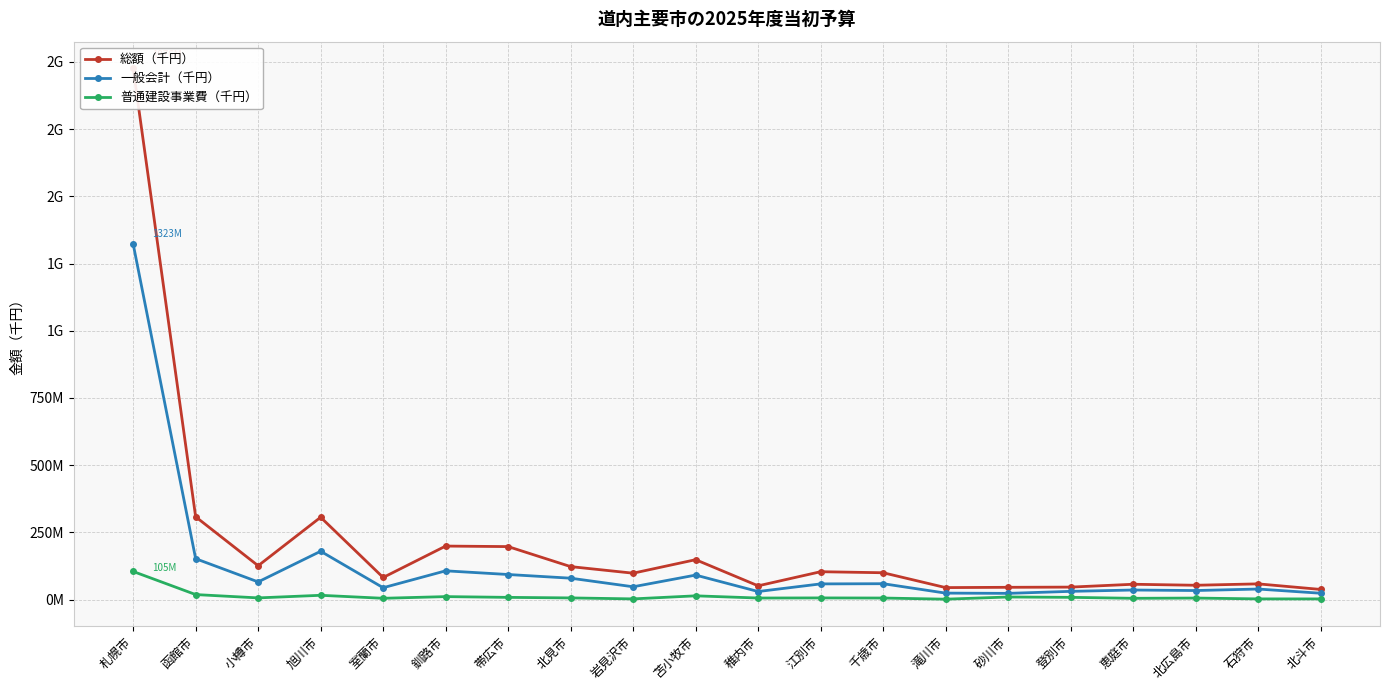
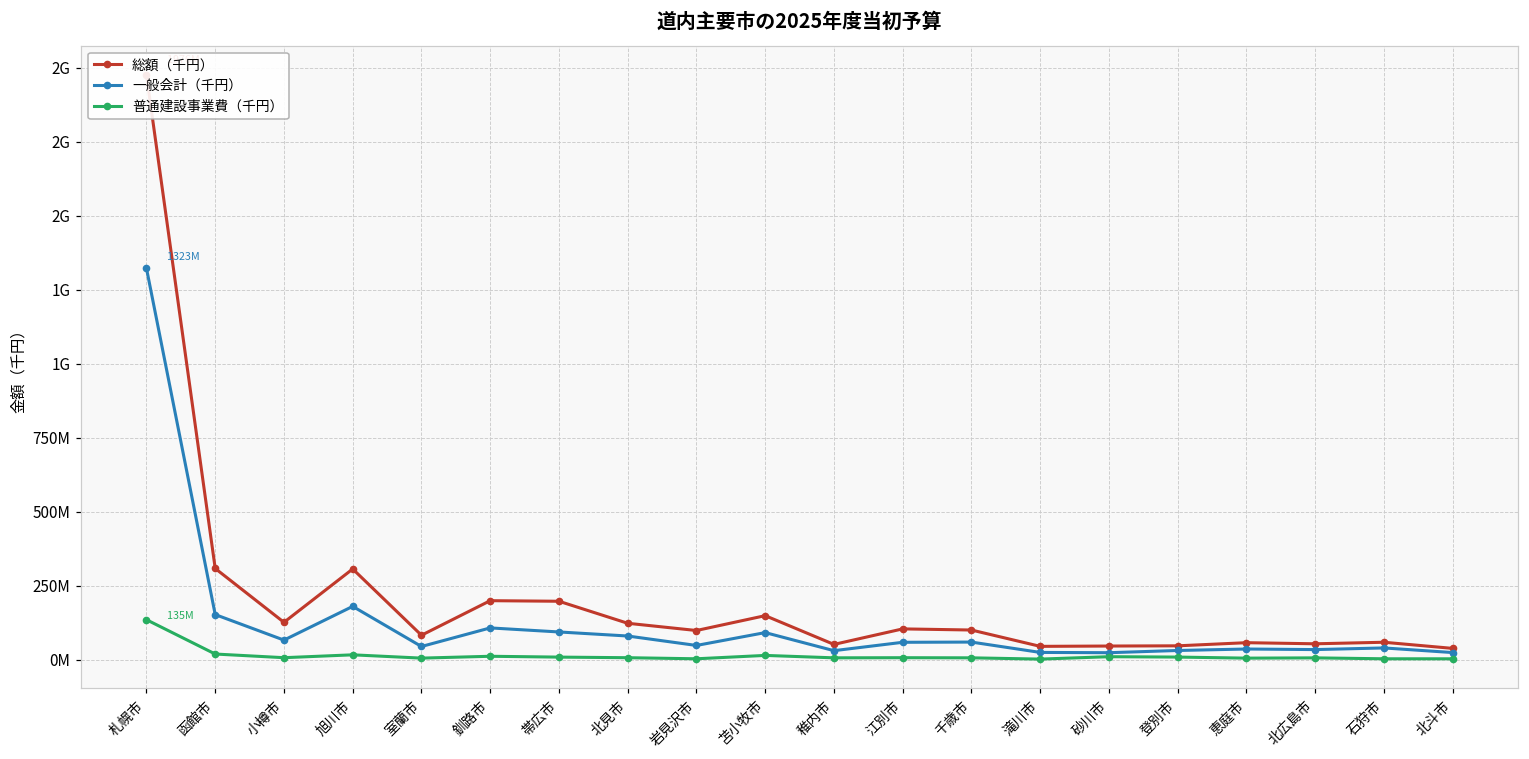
普通建設事業費（千円）, 札幌市: 105M -> 135M
